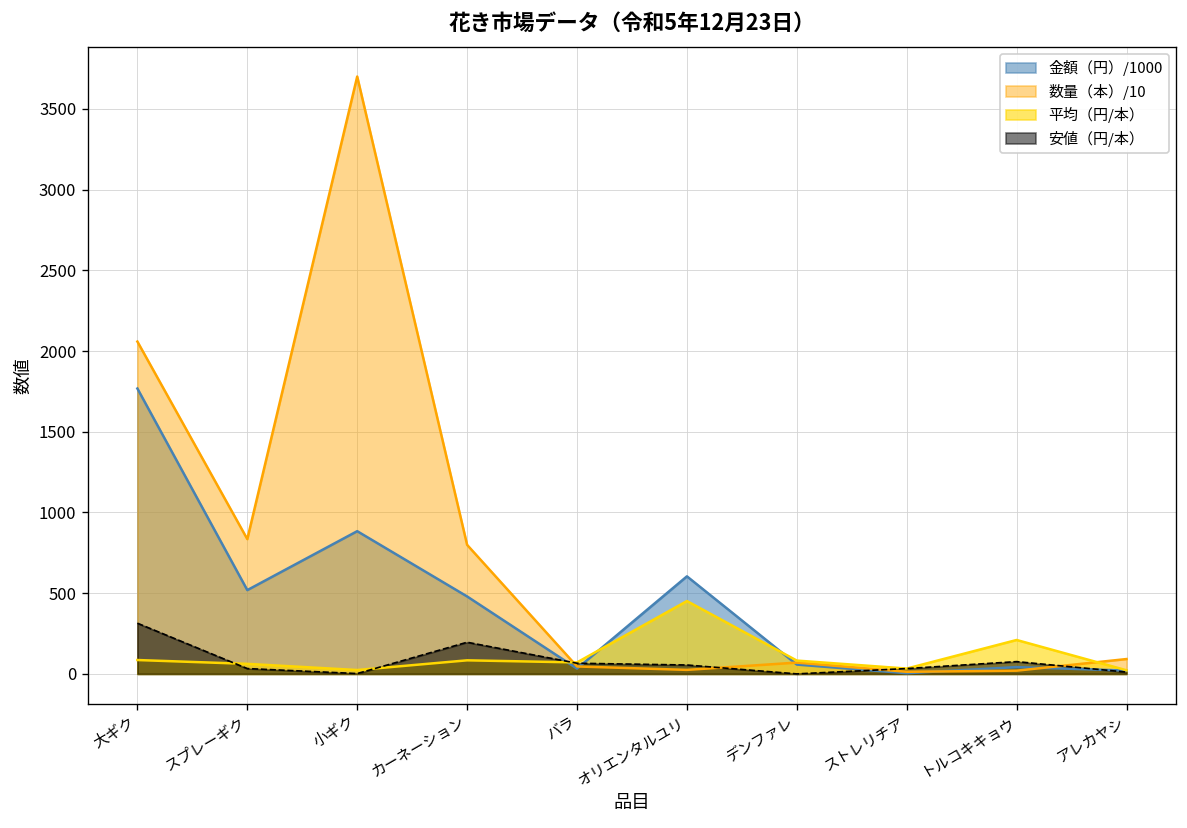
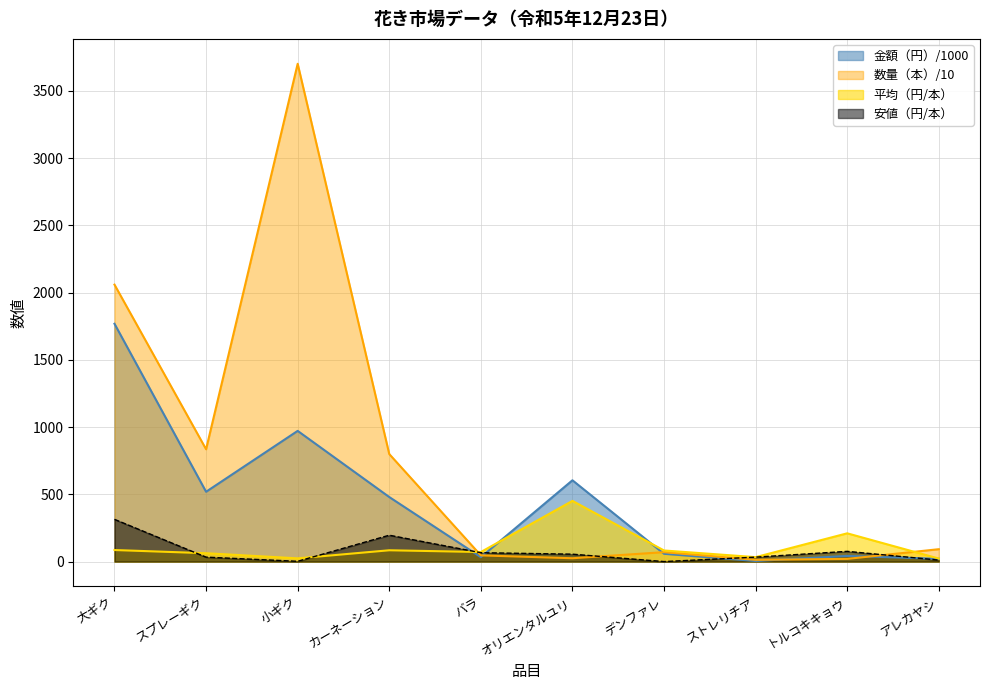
金額（円）/1000, 小ギク: 880 -> 970
